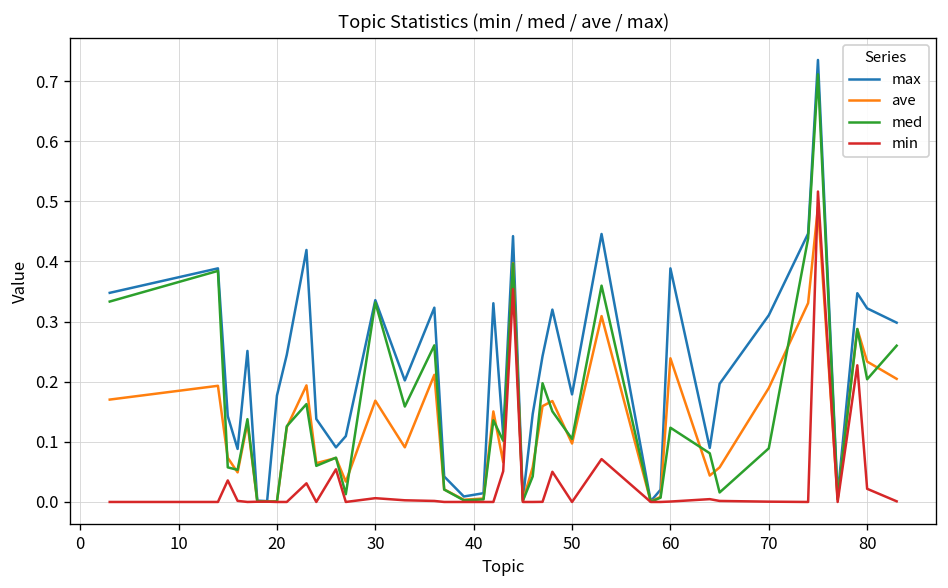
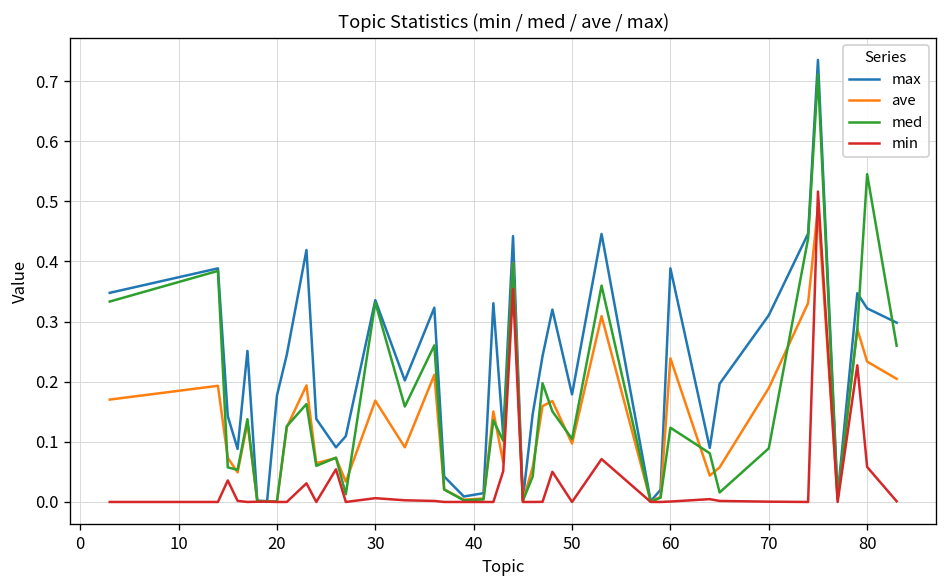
med, 80: 0.20 -> 0.55
min, 80: 0.02 -> 0.06
